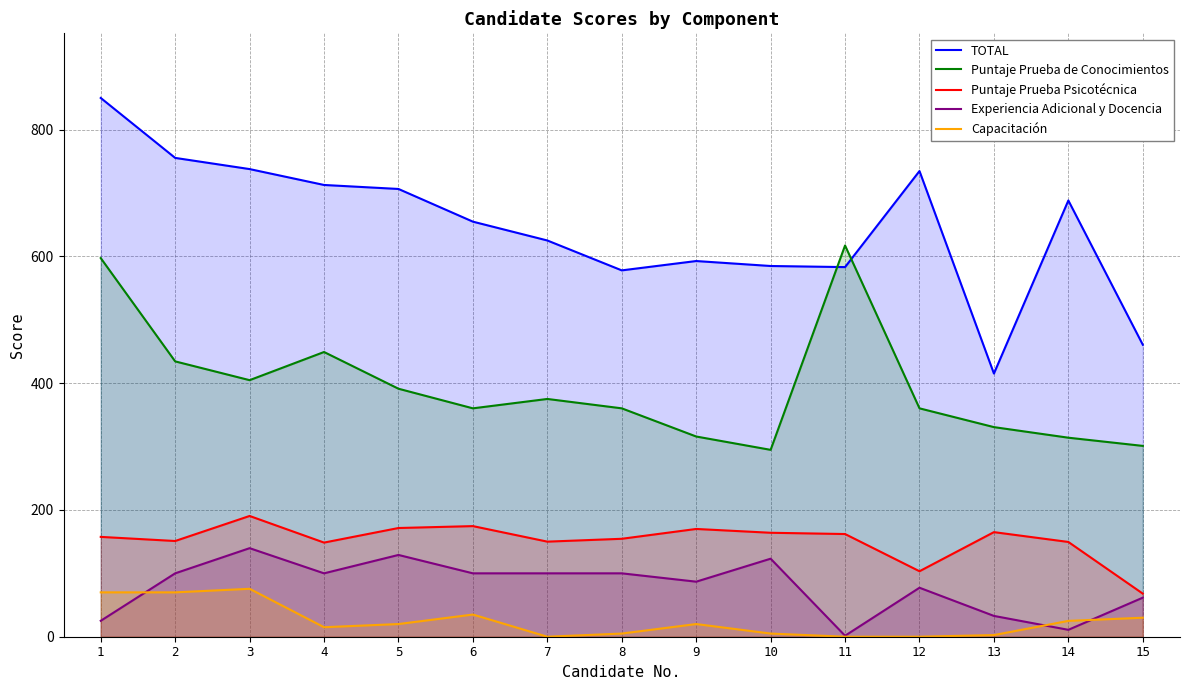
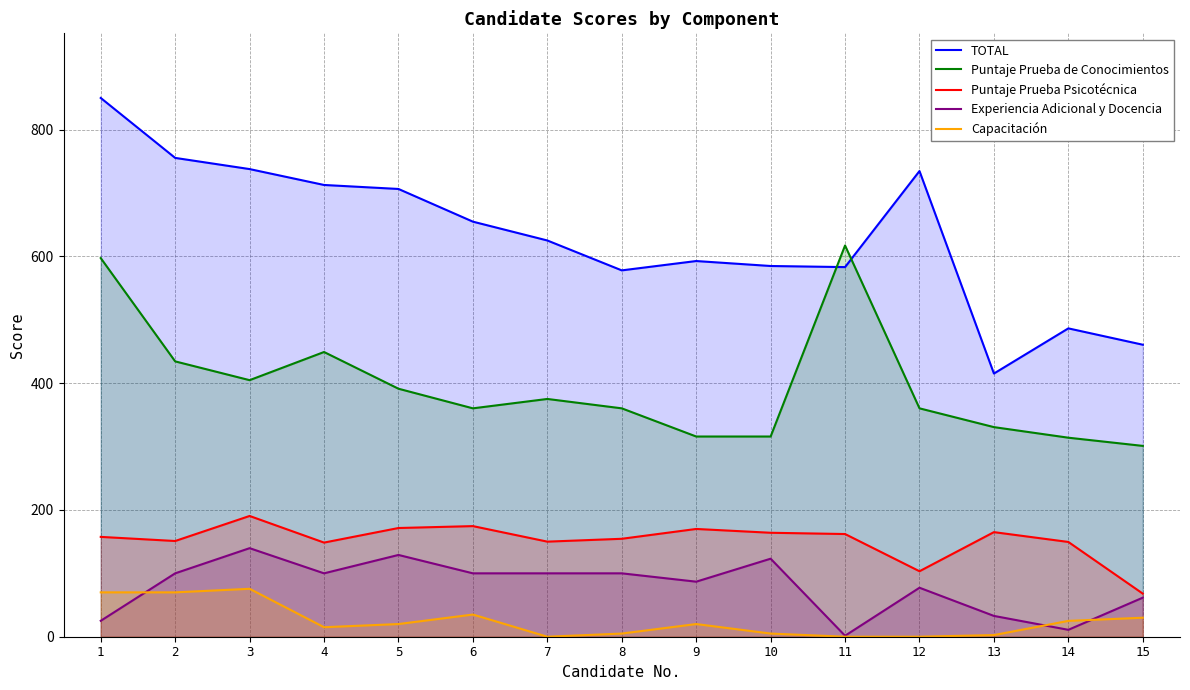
Puntaje Prueba de Conocimientos, 10: 290 -> 320
TOTAL, 14: 690 -> 490
